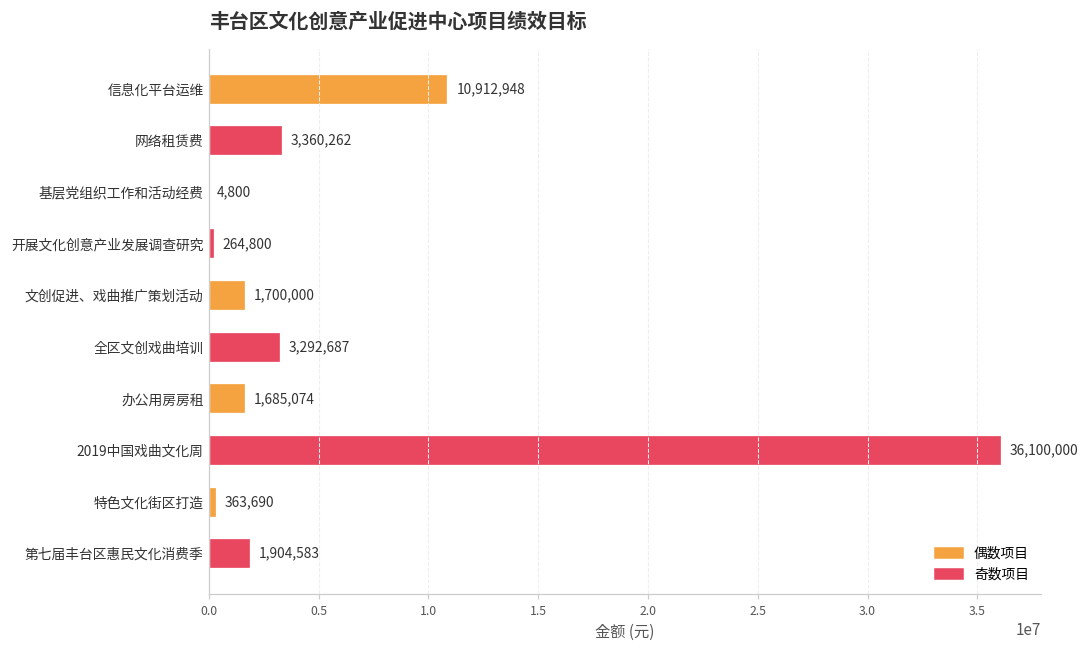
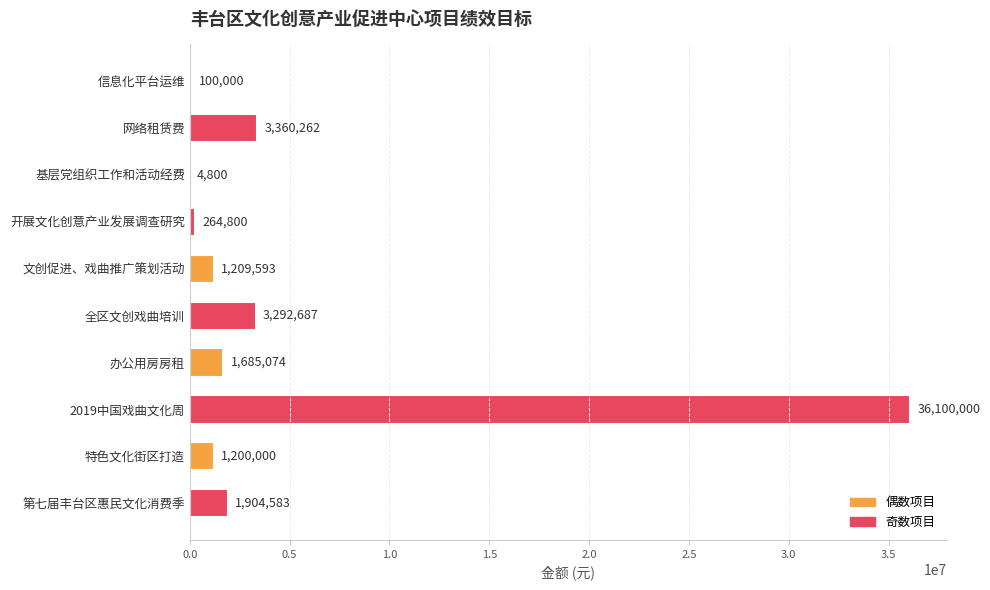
信息化平台运维: 10,912,948 -> 100,000
文创促进、戏曲推广策划活动: 1,700,000 -> 1,209,593
特色文化街区打造: 363,690 -> 1,200,000
